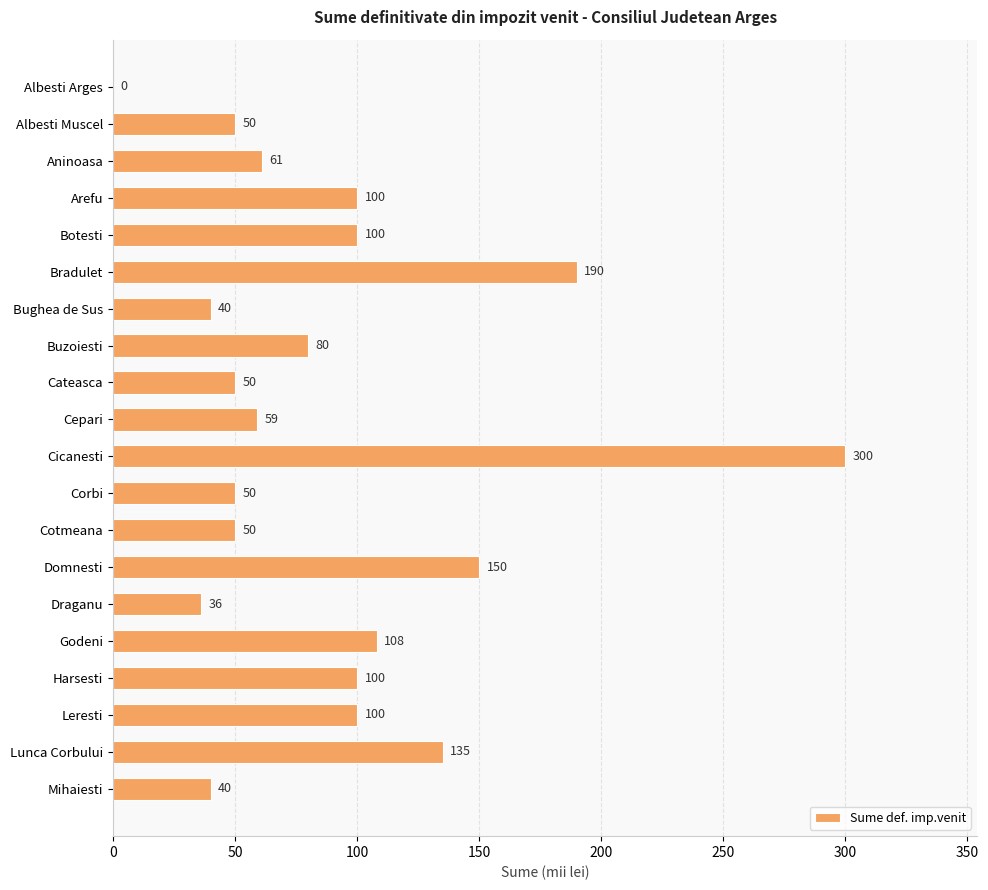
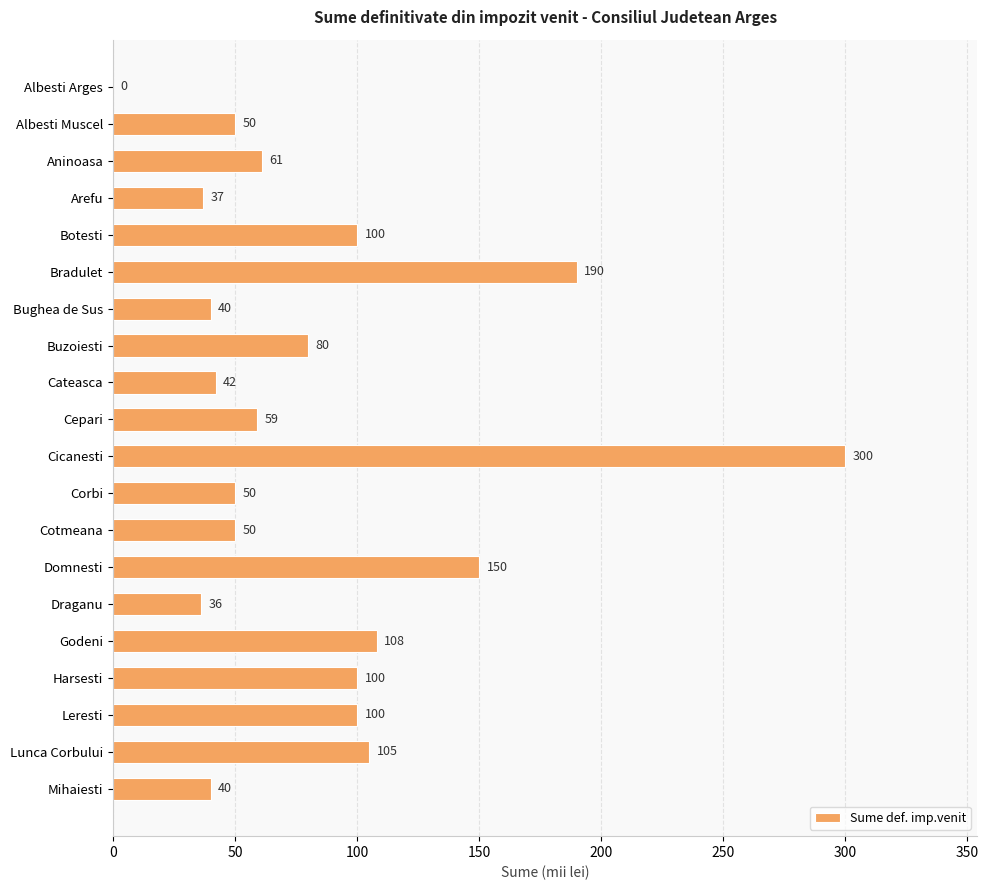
Arefu: 100 -> 37
Cateasca: 50 -> 42
Lunca Corbului: 135 -> 105
